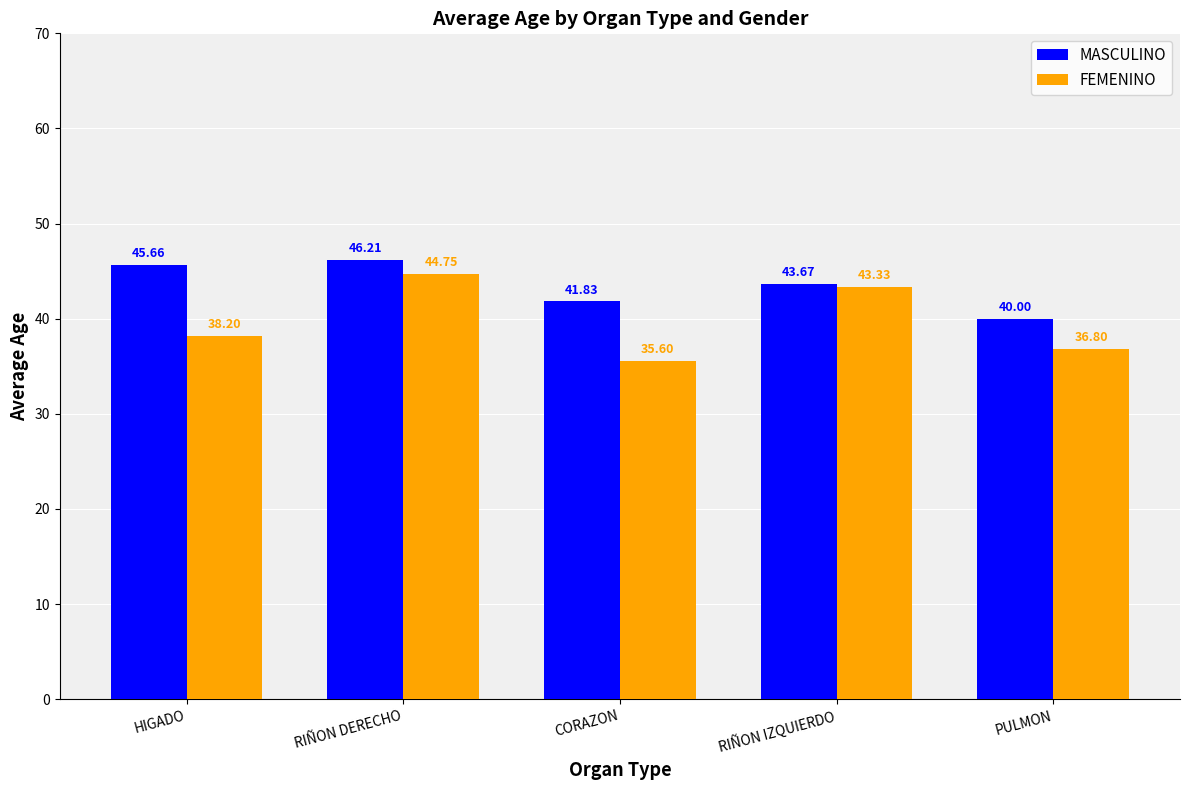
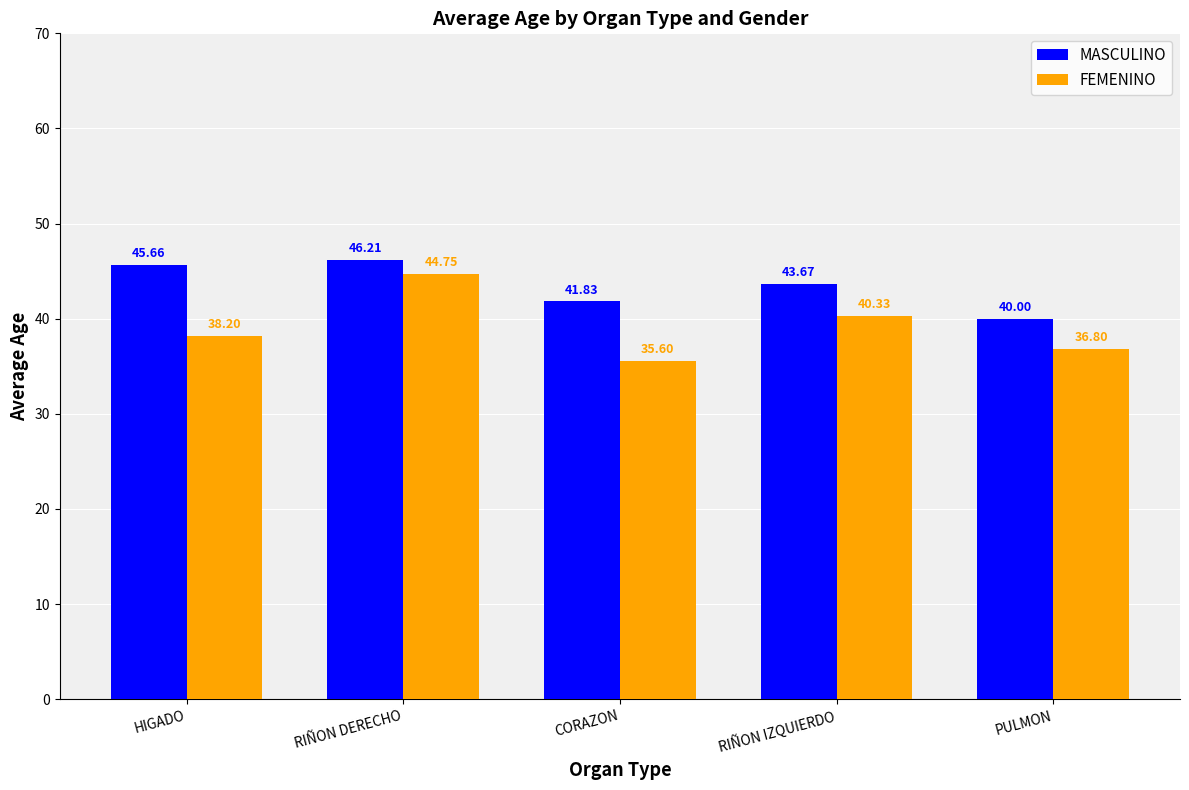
FEMENINO, RIÑON IZQUIERDO: 43.33 -> 40.33
